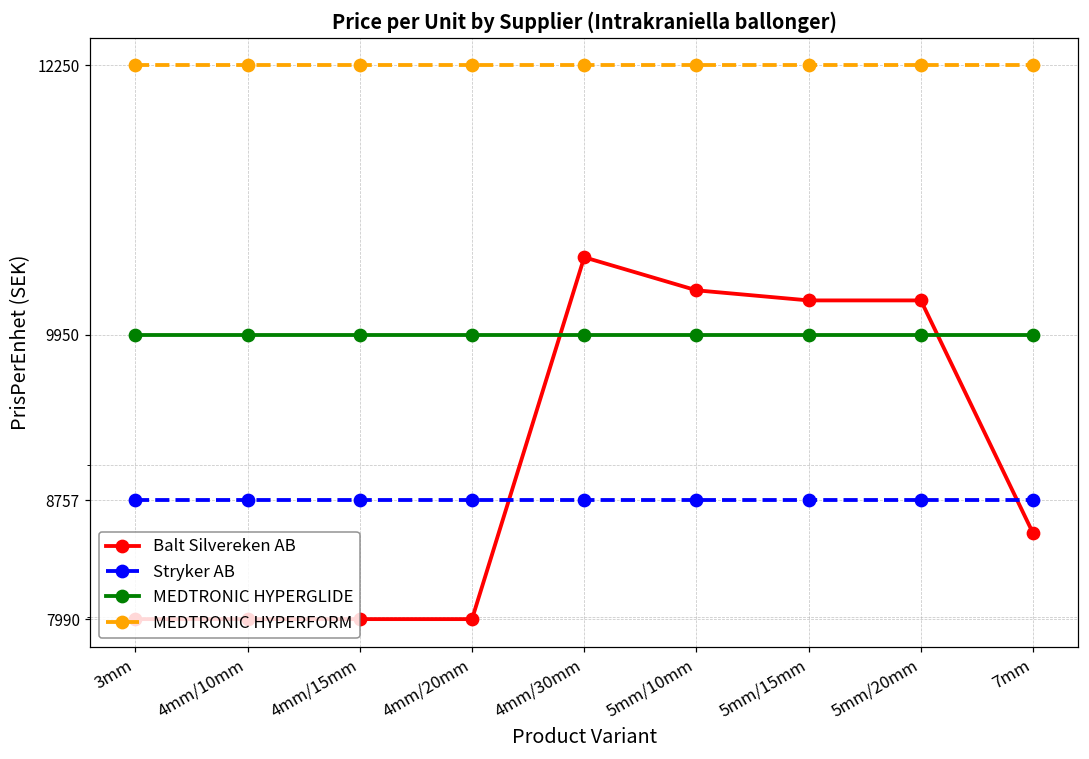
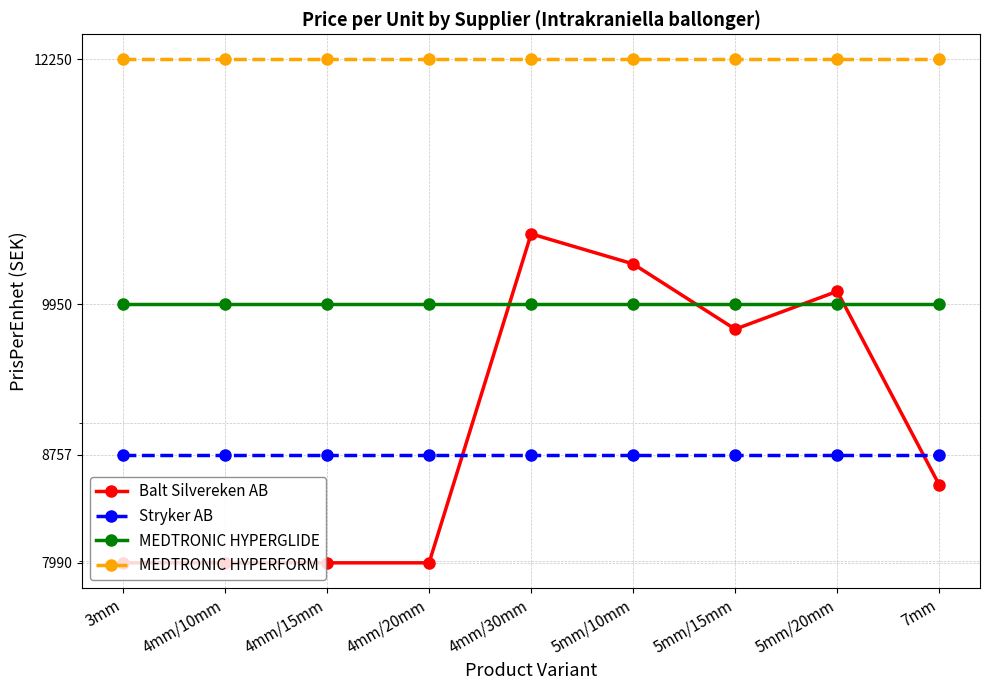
Balt Silvereken AB, 5mm/15mm: 10220 -> 9740
Balt Silvereken AB, 5mm/20mm: 10220 -> 10060
